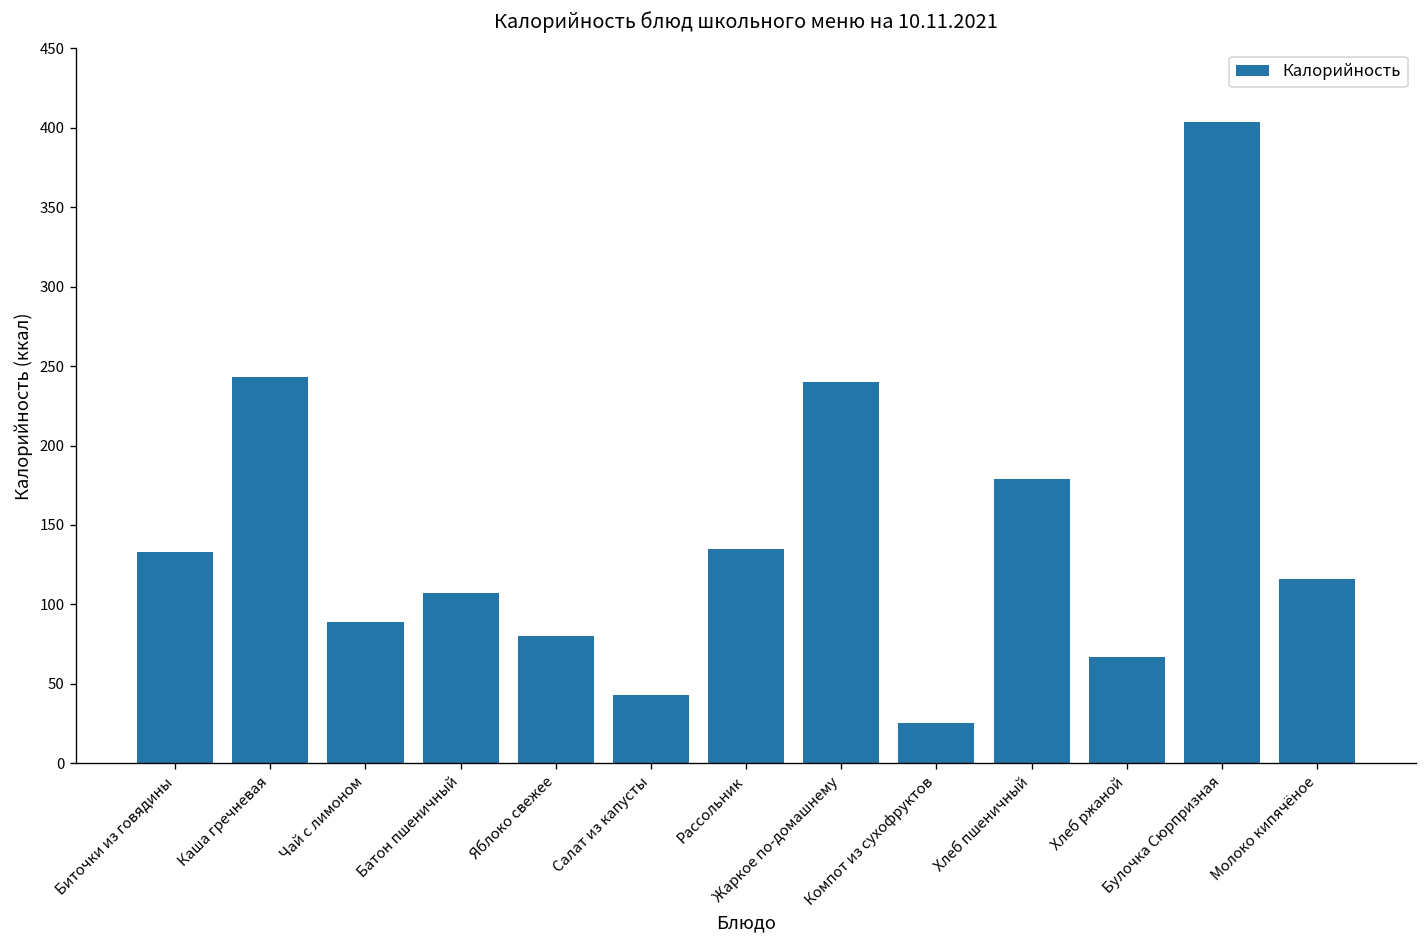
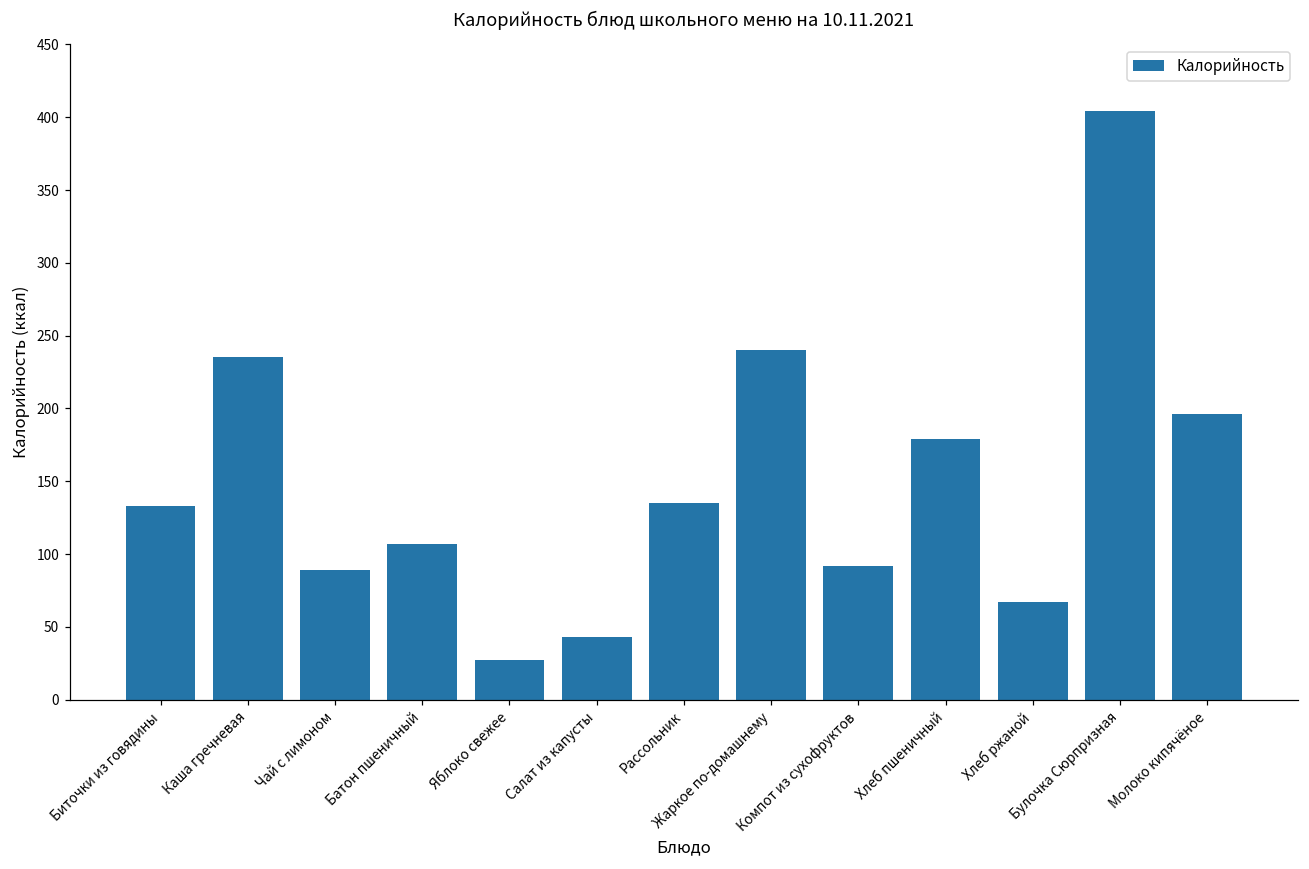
Каша гречневая: 243 -> 235
Яблоко свежее: 80 -> 27
Компот из сухофруктов: 25 -> 92
Молоко кипячёное: 116 -> 196
